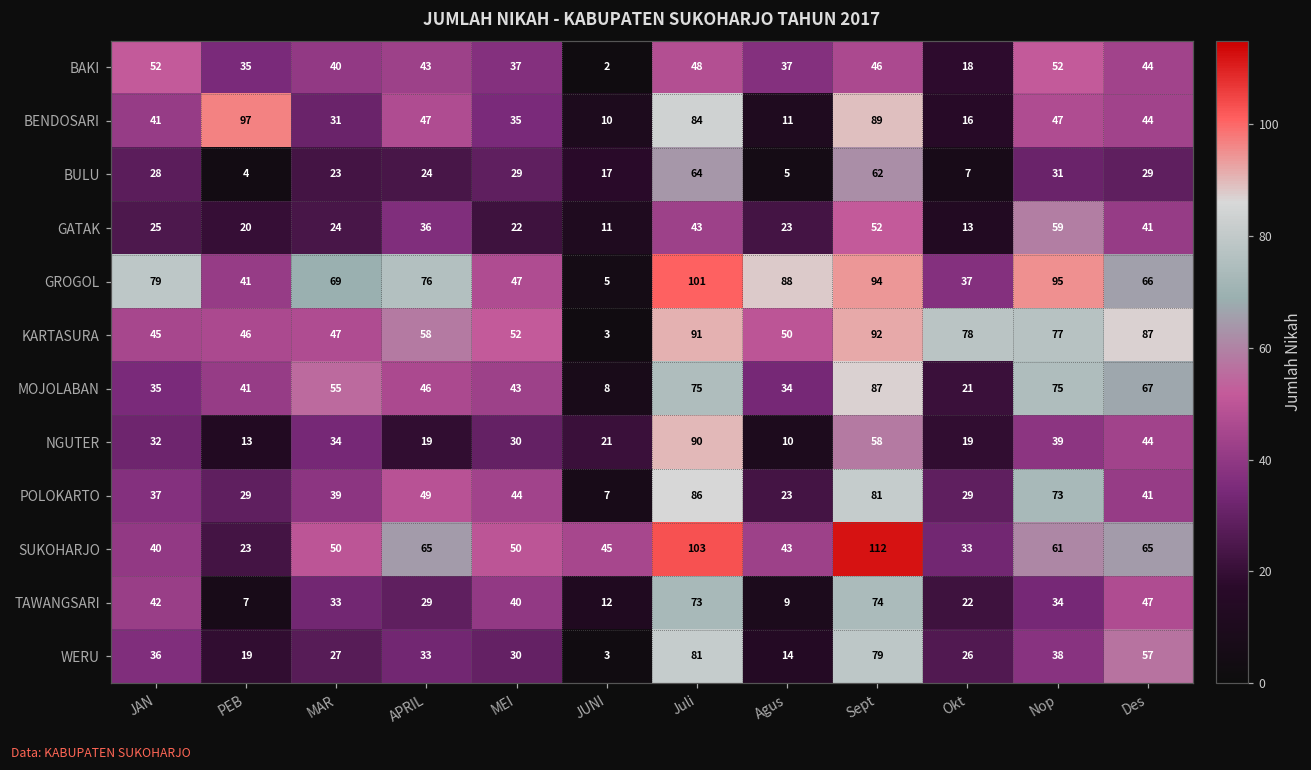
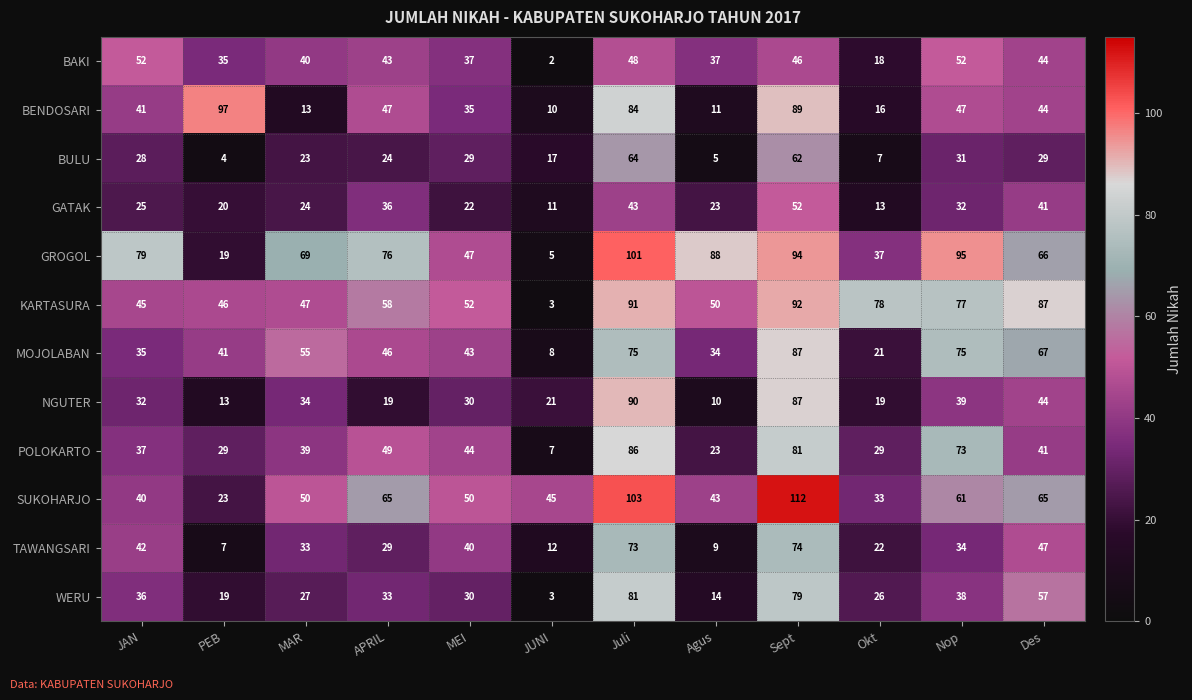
BENDOSARI, MAR: 31 -> 13
GATAK, Nop: 59 -> 32
GROGOL, PEB: 41 -> 19
NGUTER, Sept: 58 -> 87
